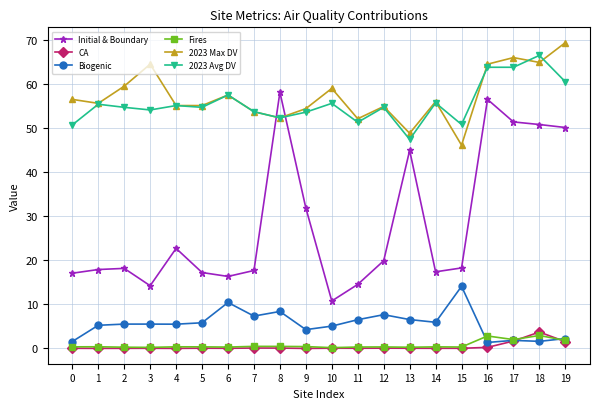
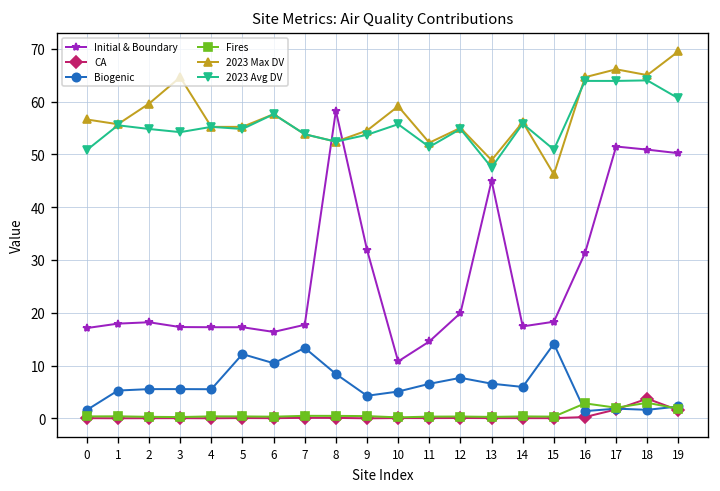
Initial & Boundary, 3: 14 -> 17
Initial & Boundary, 4: 23 -> 17
Biogenic, 5: 6 -> 12
Biogenic, 7: 7 -> 13
Initial & Boundary, 16: 57 -> 31
2023 Avg DV, 18: 67 -> 64
